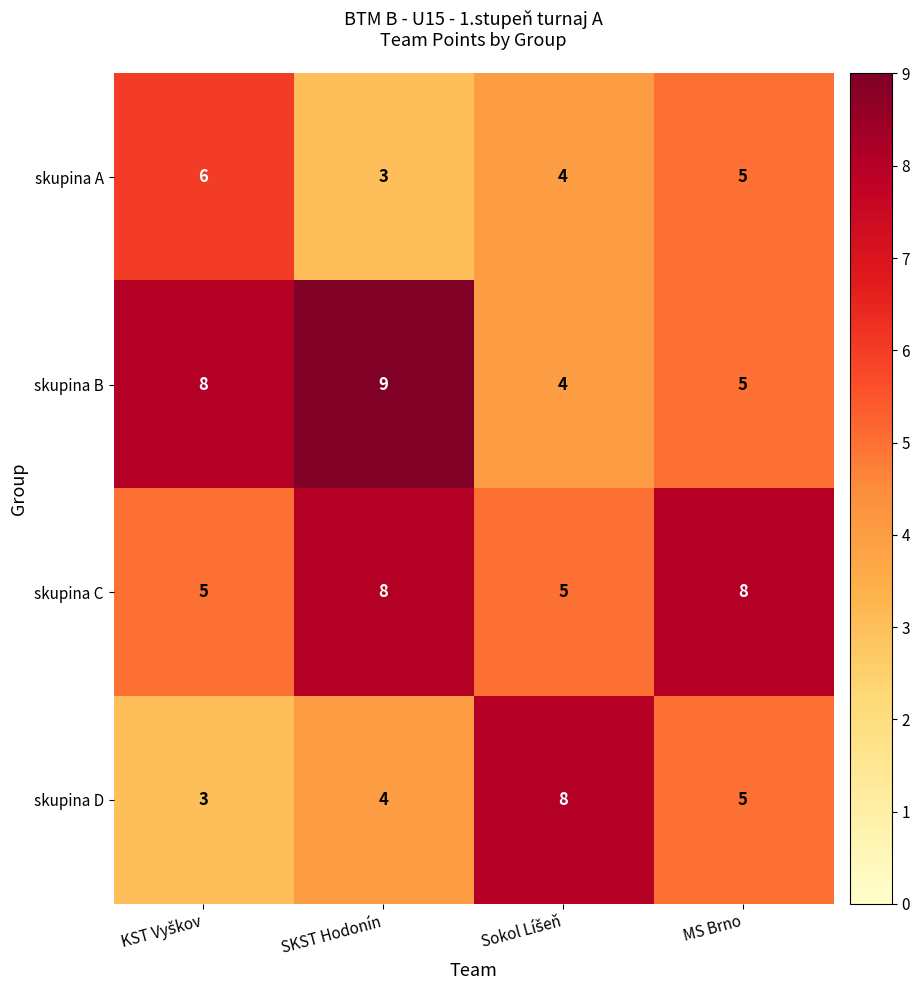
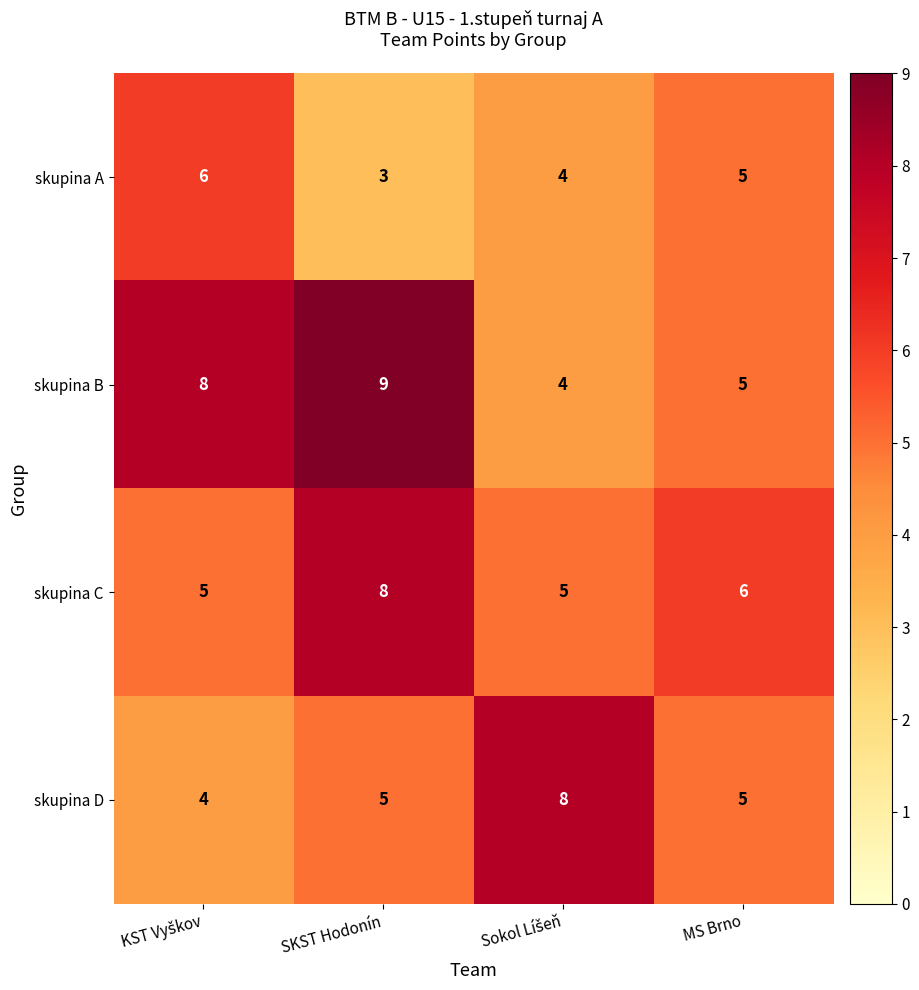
skupina C, MS Brno: 8 -> 6
skupina D, KST Vyškov: 3 -> 4
skupina D, SKST Hodonín: 4 -> 5
